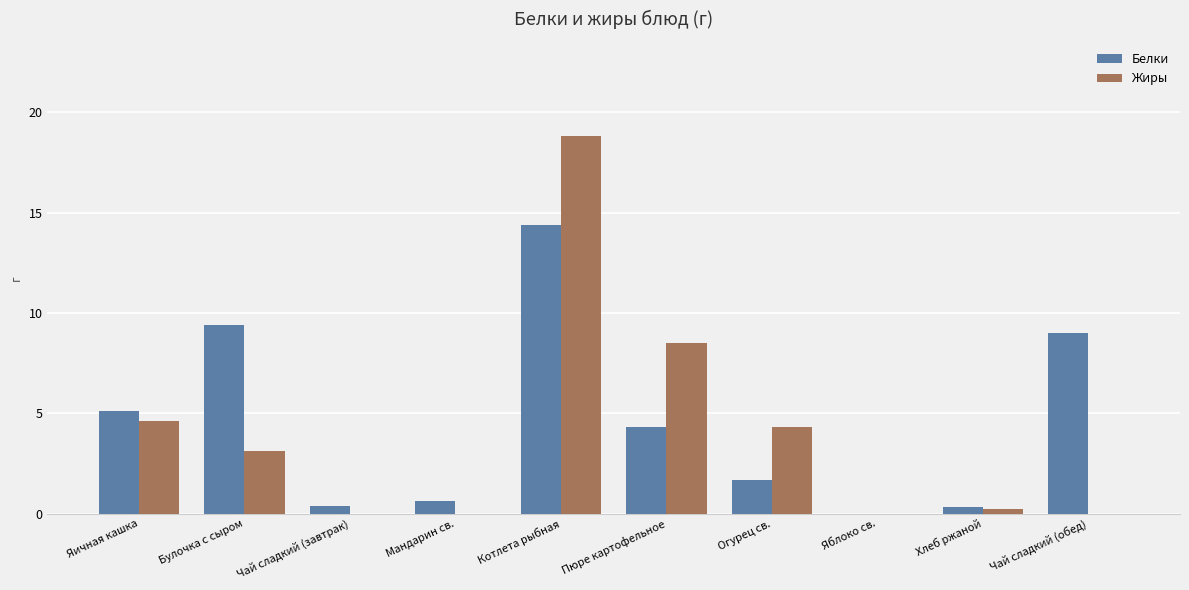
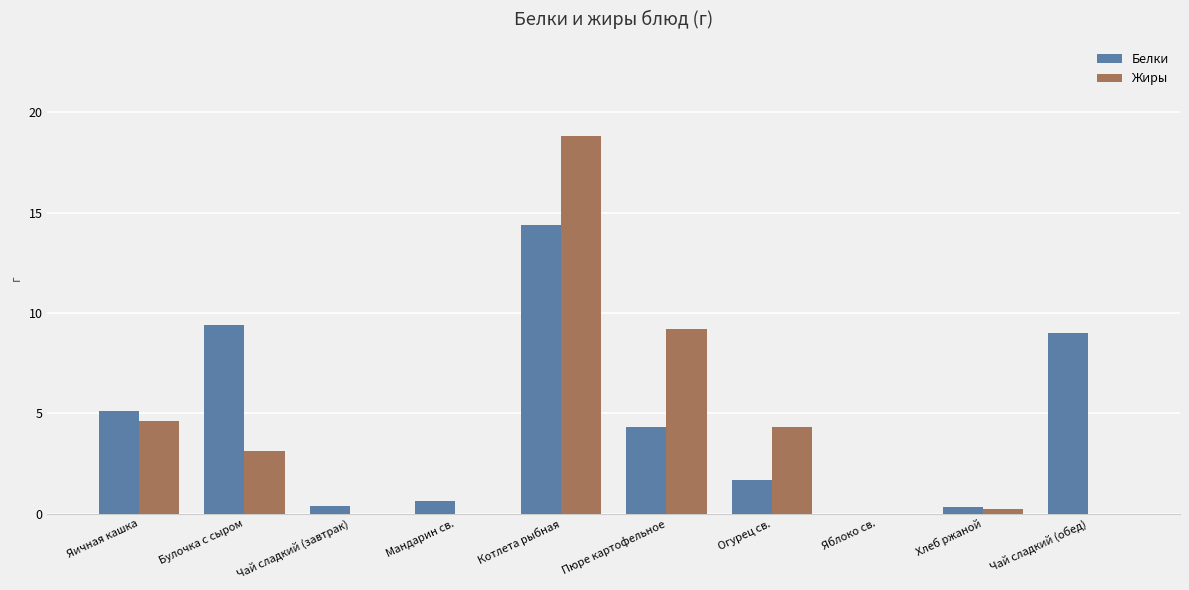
Жиры, Пюре картофельное: 8.5 -> 9.2
